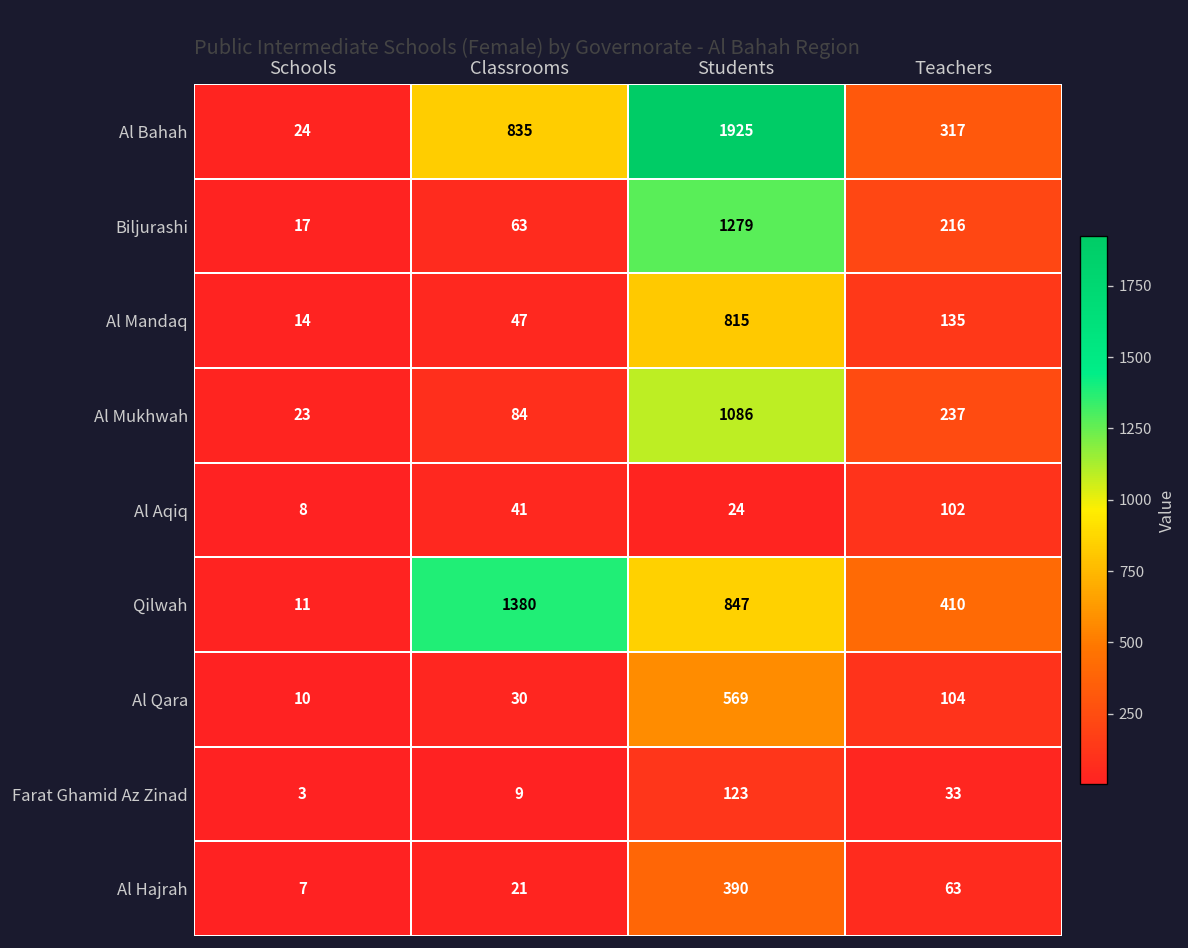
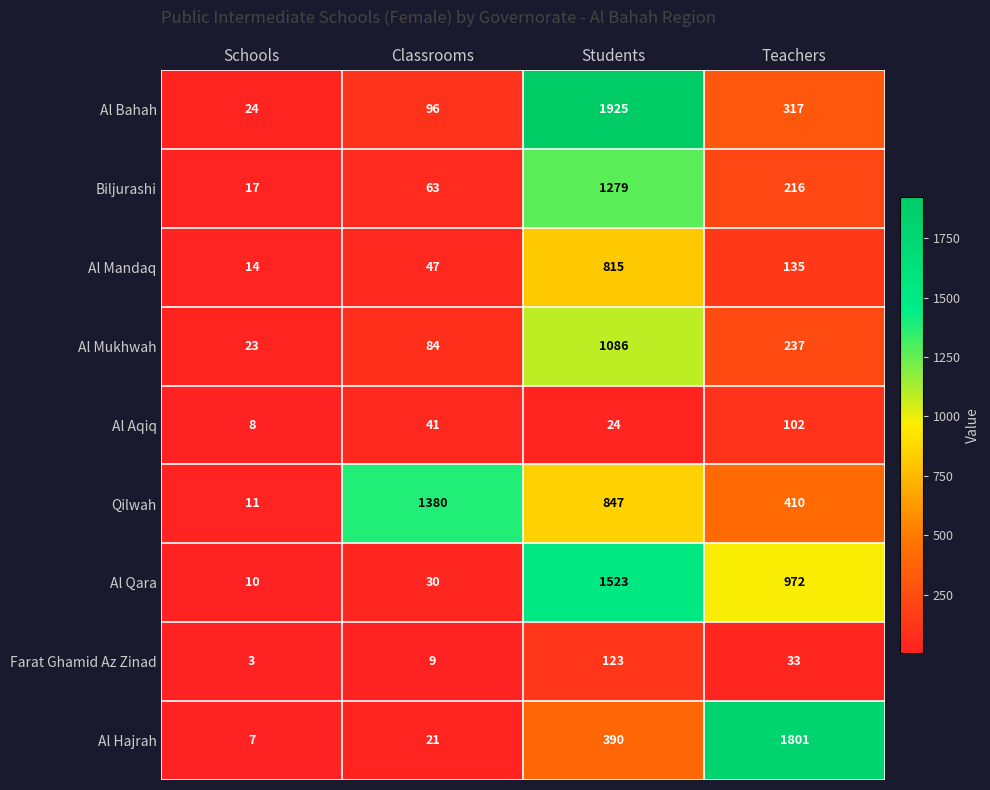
Al Bahah, Classrooms: 835 -> 96
Al Qara, Students: 569 -> 1523
Al Qara, Teachers: 104 -> 972
Al Hajrah, Teachers: 63 -> 1801
